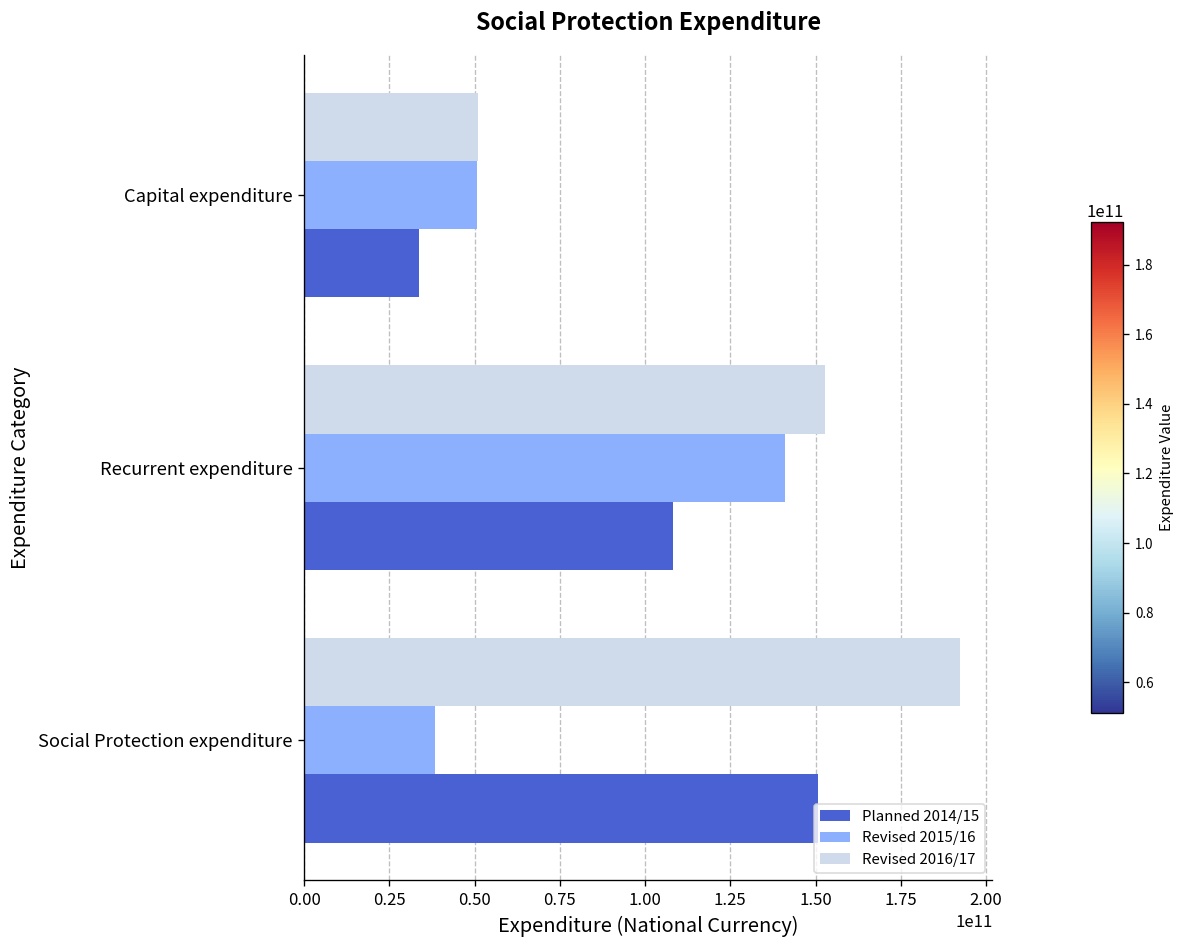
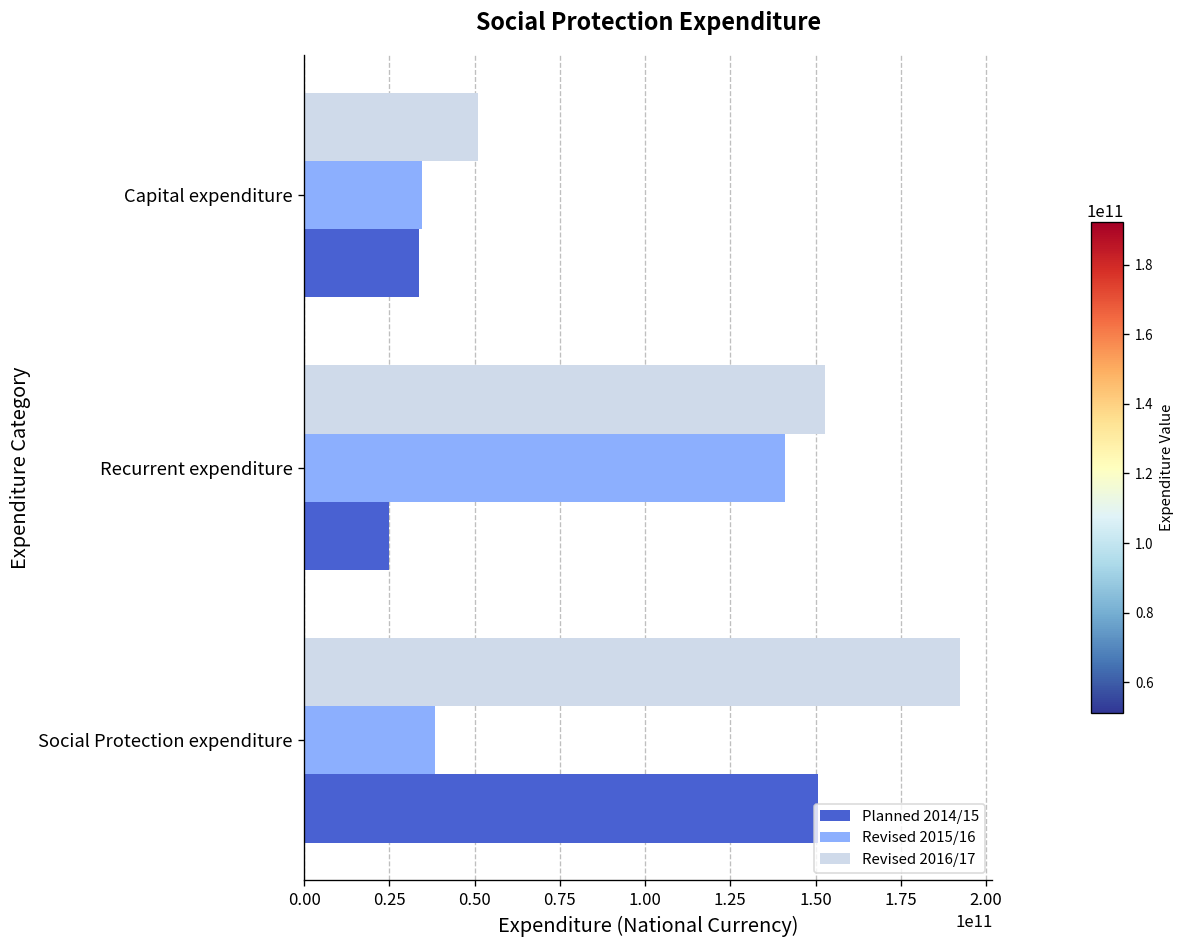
Revised 2015/16, Capital expenditure: 51000000000 -> 35000000000
Planned 2014/15, Recurrent expenditure: 108000000000 -> 25000000000
